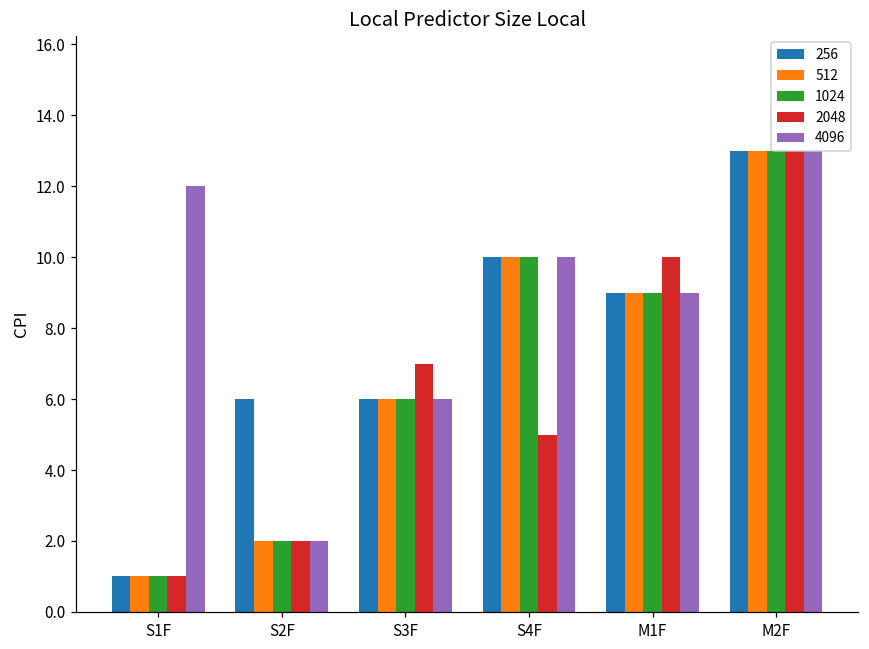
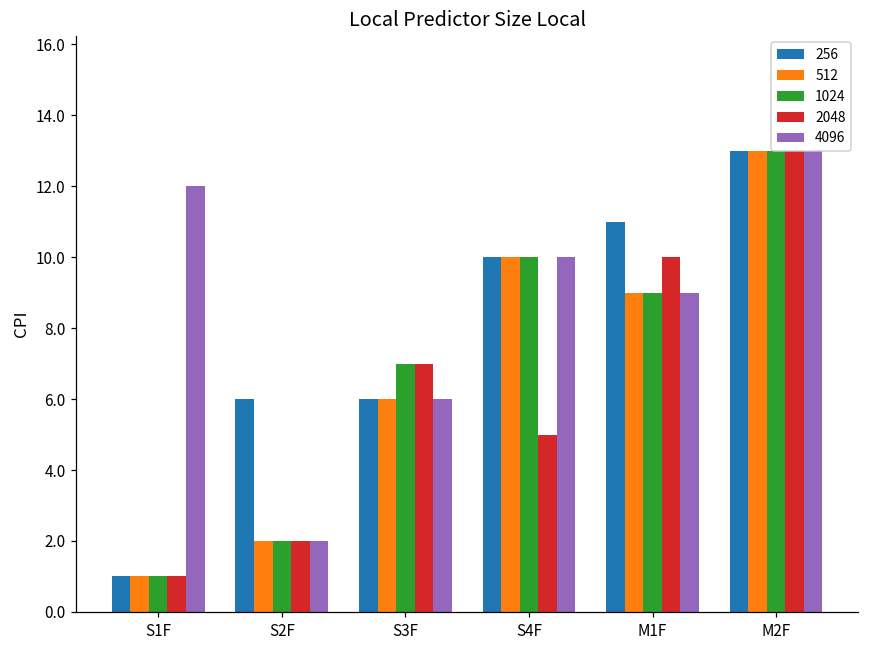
1024, S3F: 6 -> 7
256, M1F: 9 -> 11
